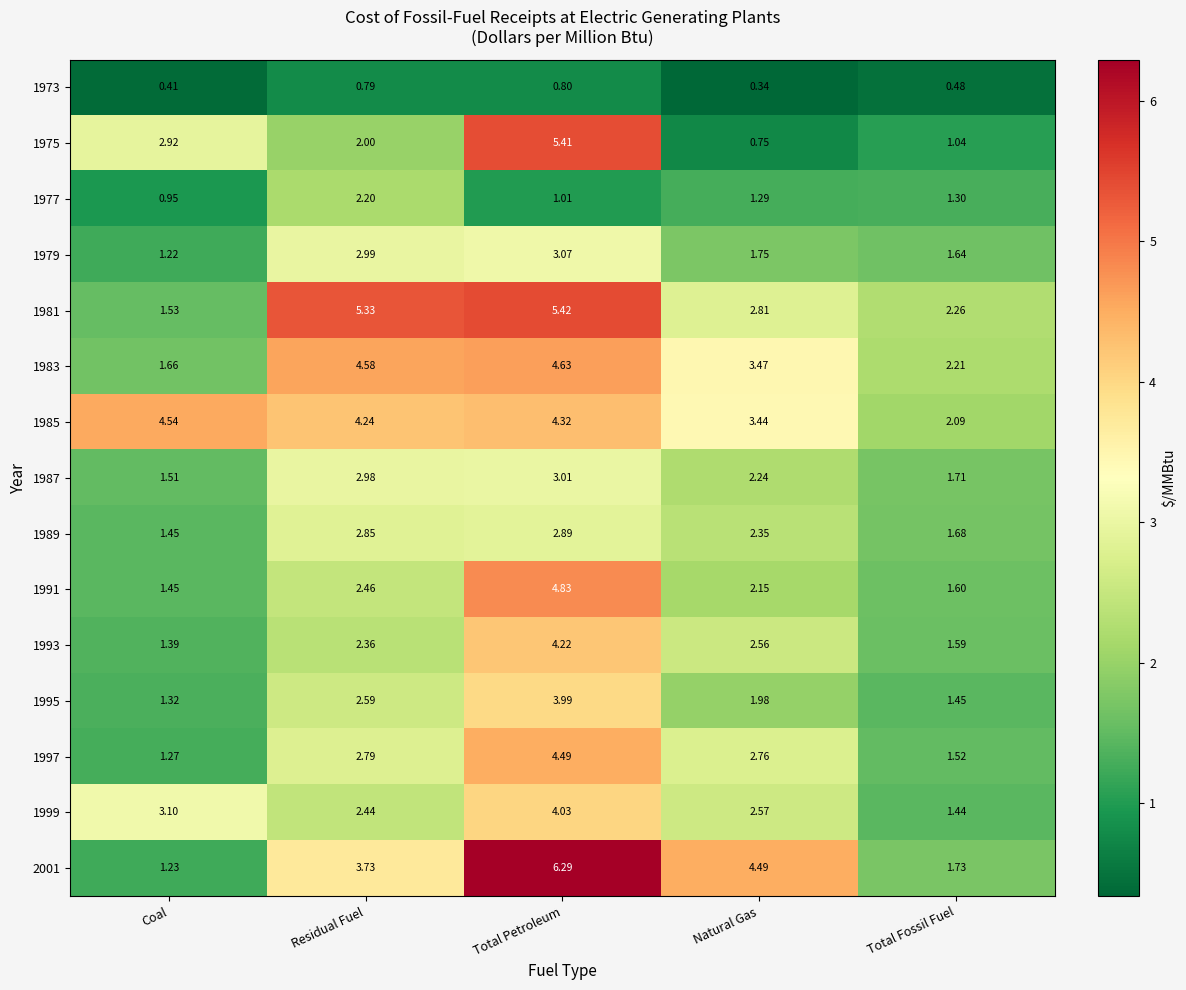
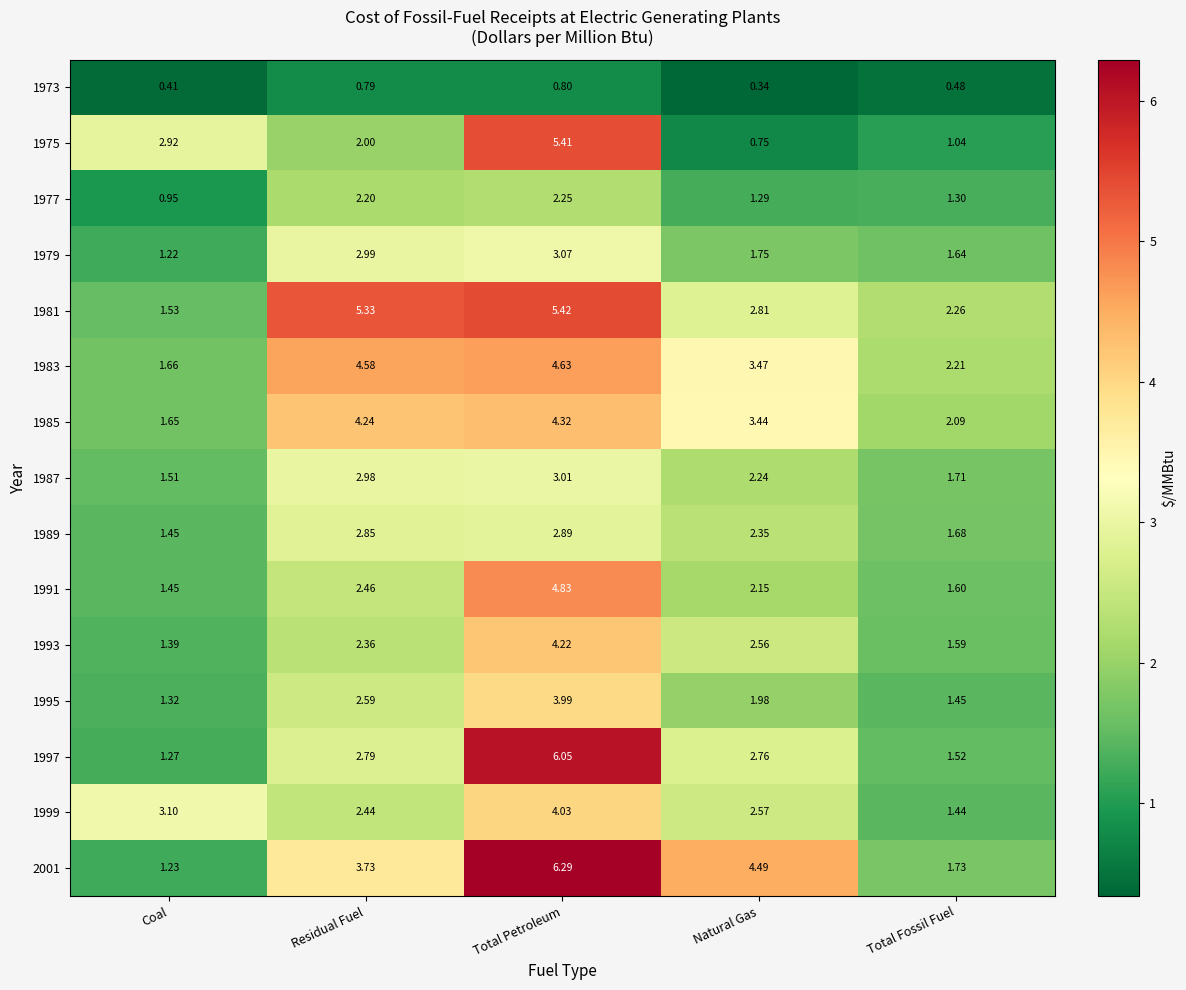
1977, Total Petroleum: 1.01 -> 2.25
1985, Coal: 4.54 -> 1.65
1997, Total Petroleum: 4.49 -> 6.05
